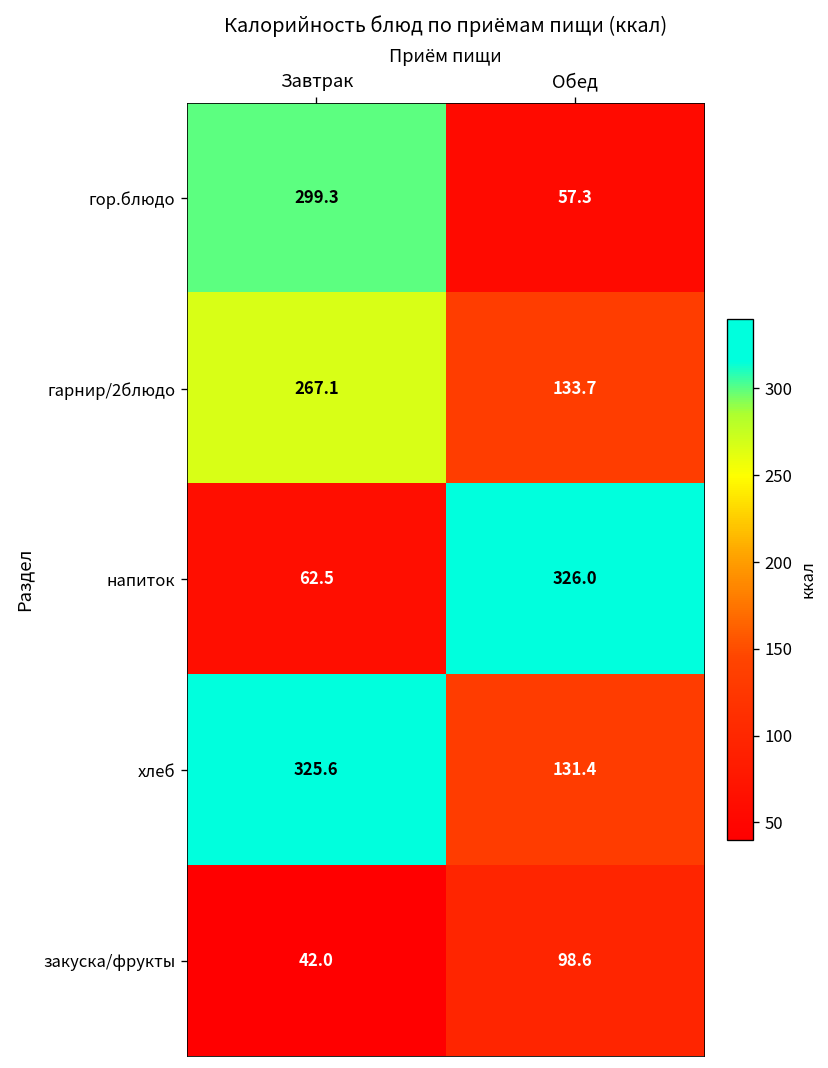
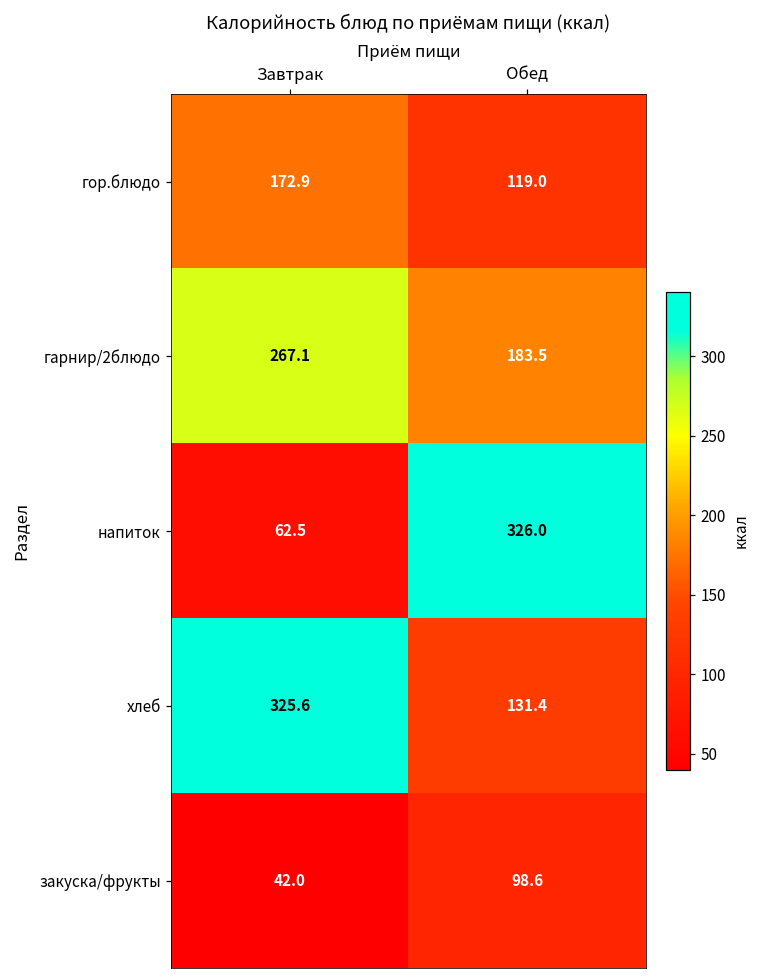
гор.блюдо, Завтрак: 299.3 -> 172.9
гор.блюдо, Обед: 57.3 -> 119.0
гарнир/2блюдо, Обед: 133.7 -> 183.5
